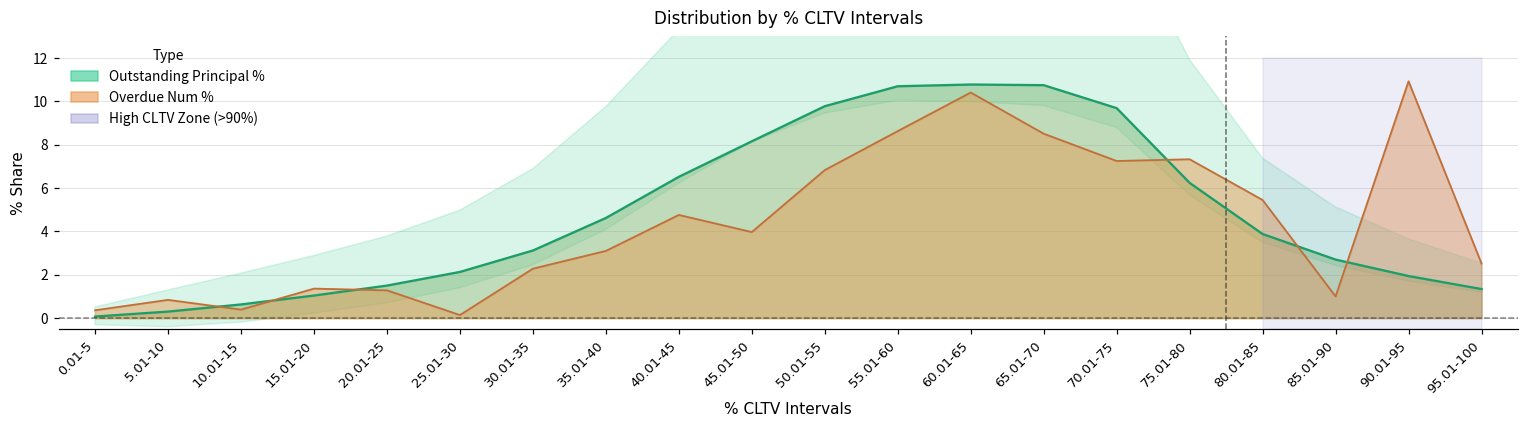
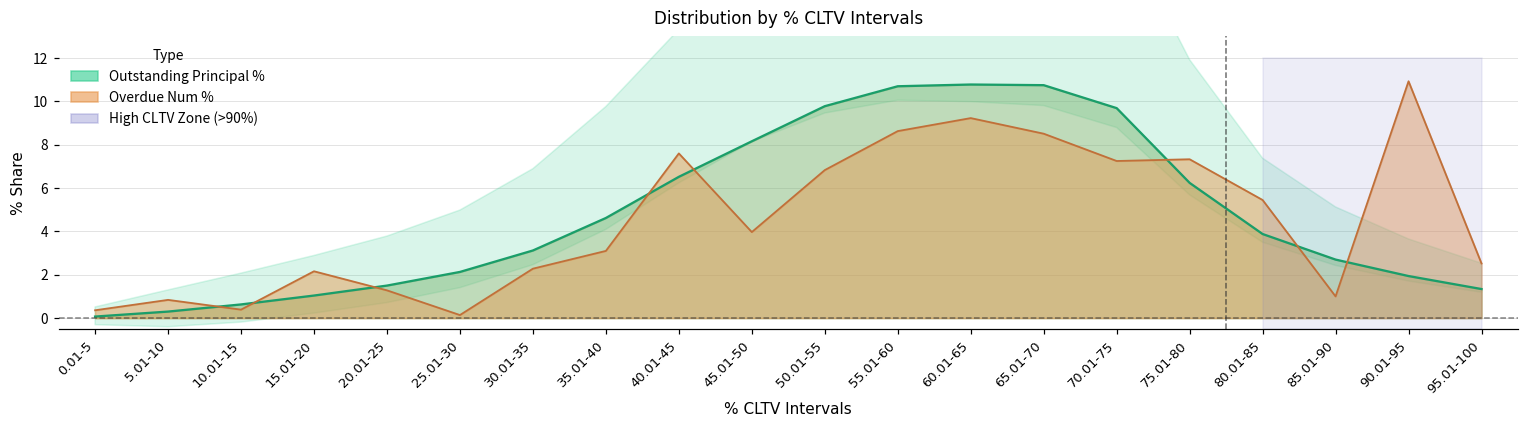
Overdue Num %, 15.01-20: 1.4 -> 2.2
Overdue Num %, 40.01-45: 4.8 -> 7.6
Overdue Num %, 60.01-65: 10.4 -> 9.2
